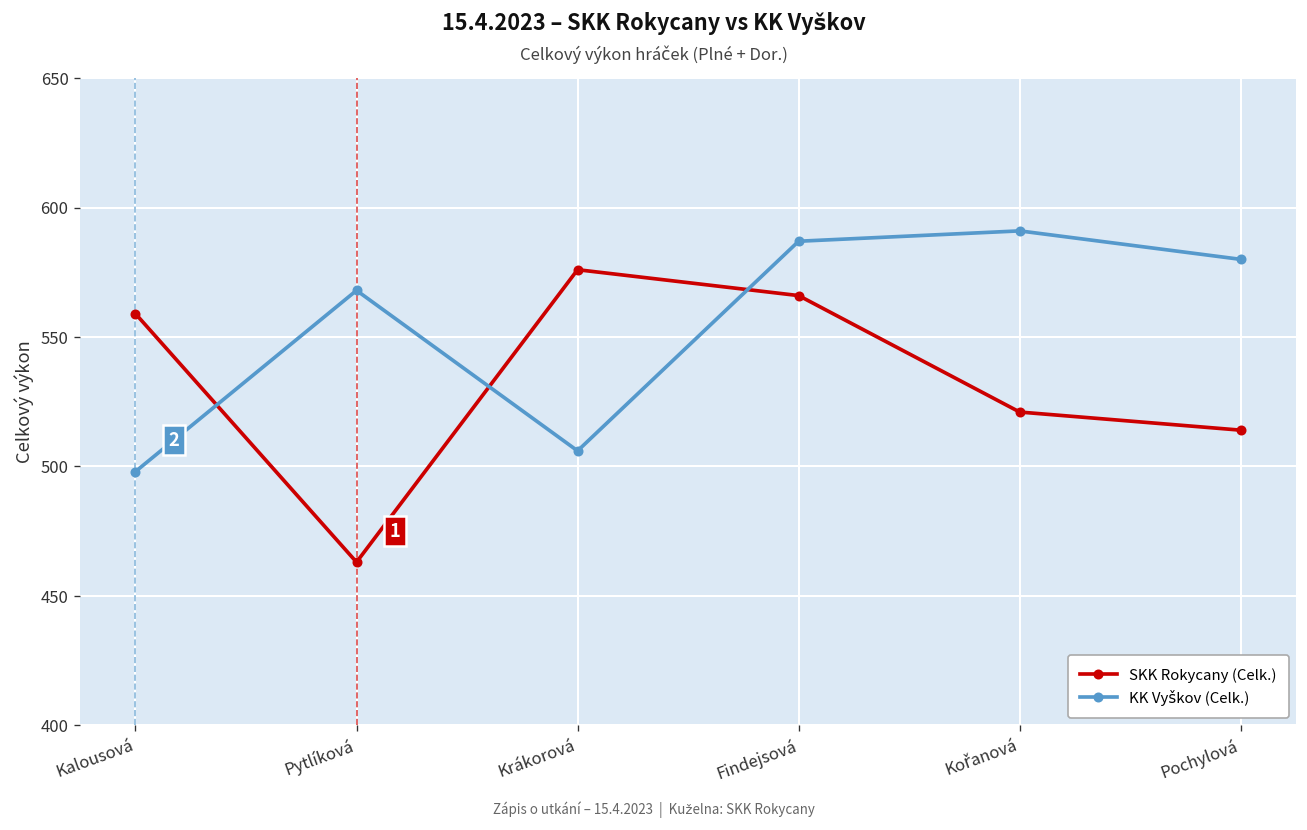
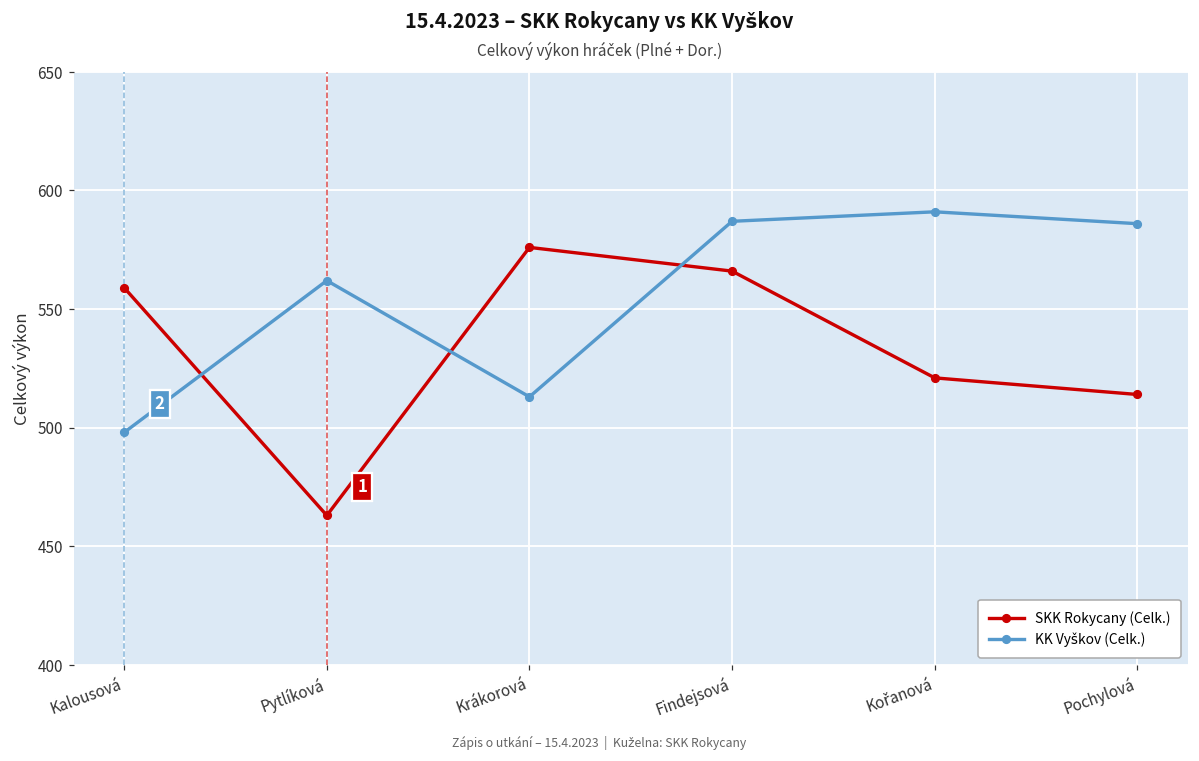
KK Vyškov (Celk.), Pytlíková: 568 -> 562
KK Vyškov (Celk.), Krákorová: 506 -> 513
KK Vyškov (Celk.), Pochylová: 580 -> 586
